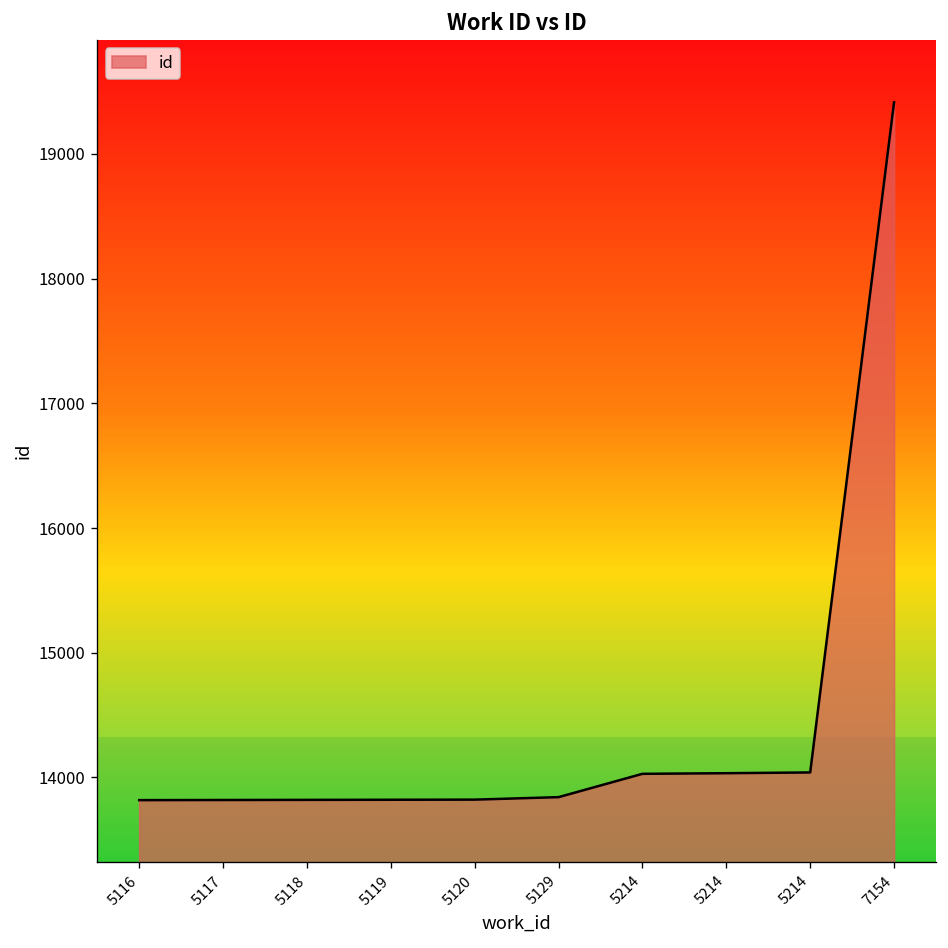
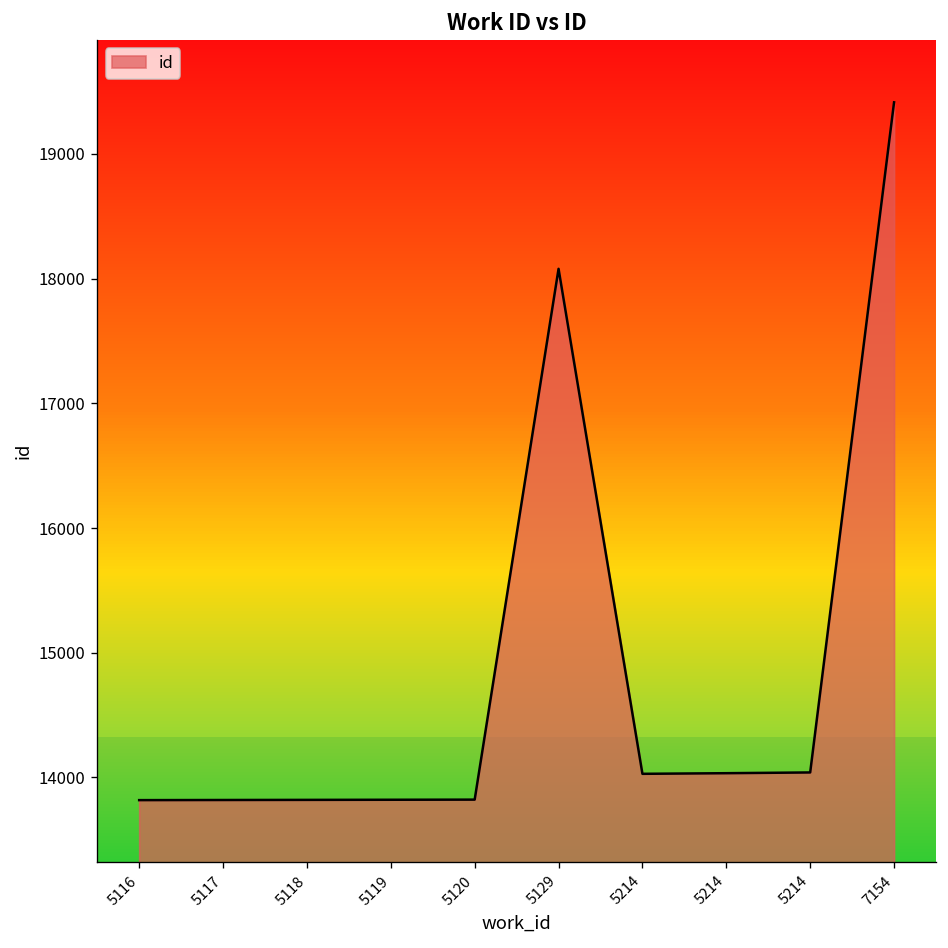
5129: 13840 -> 18080
